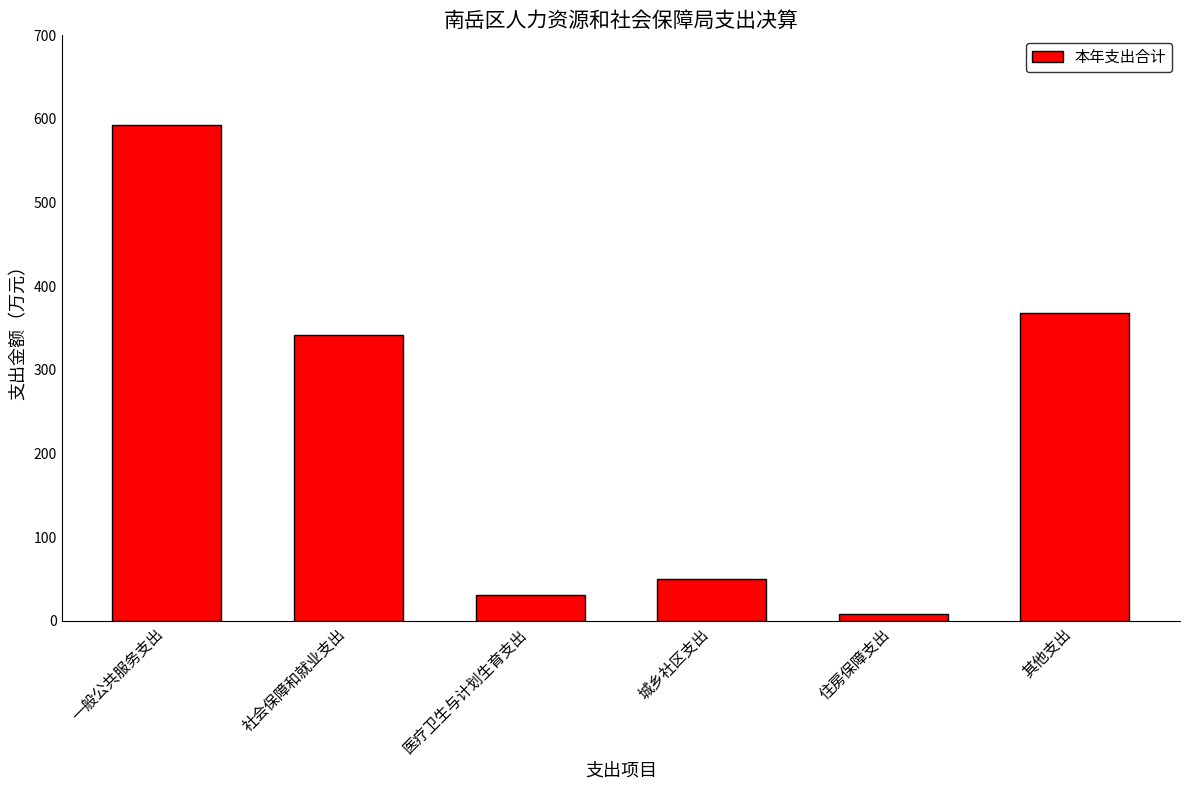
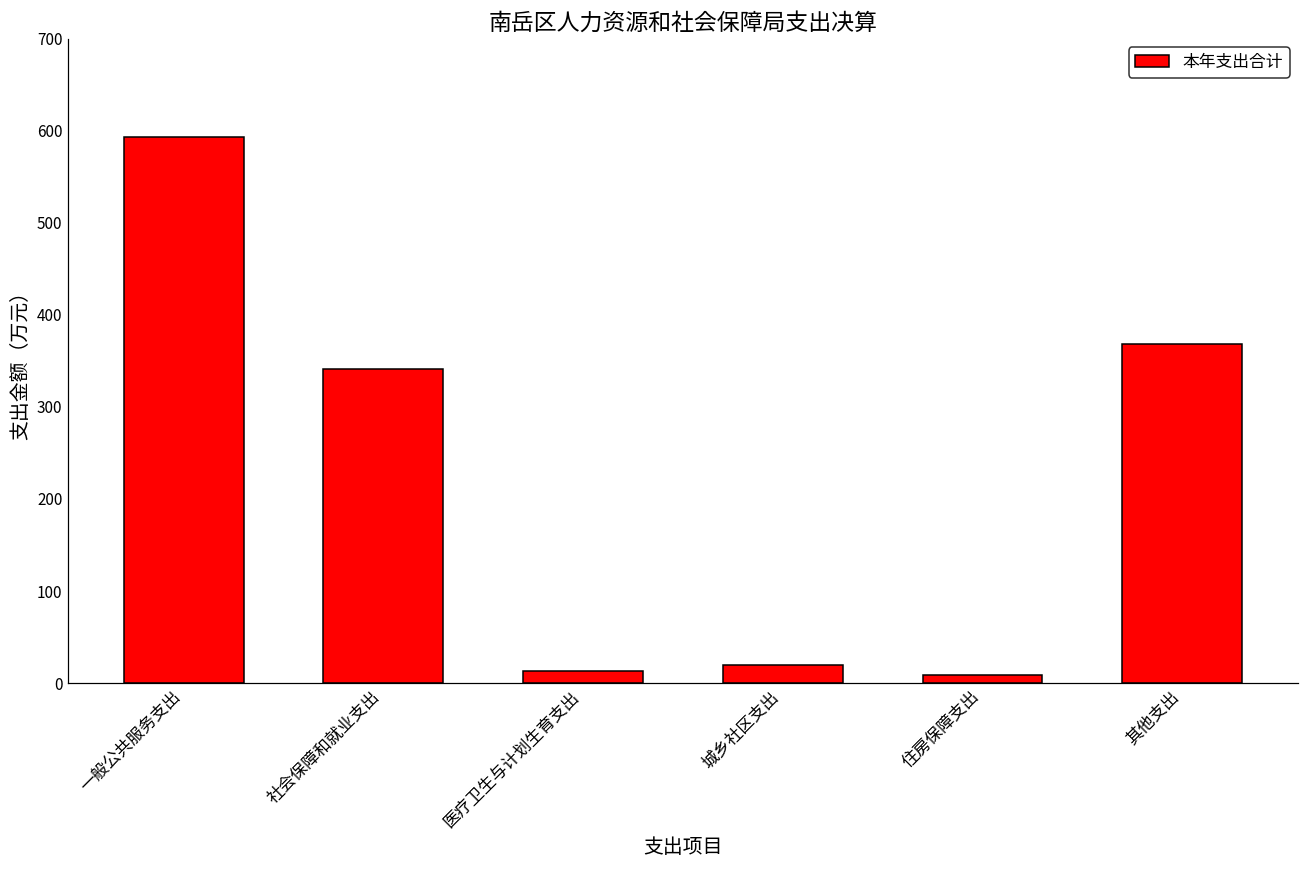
医疗卫生与计划生育支出: 30 -> 10
城乡社区支出: 50 -> 20
